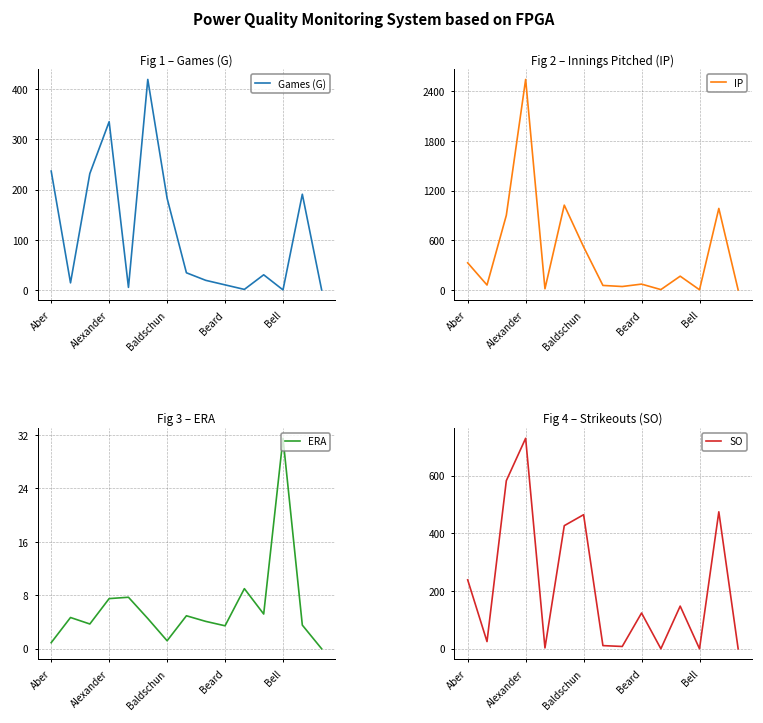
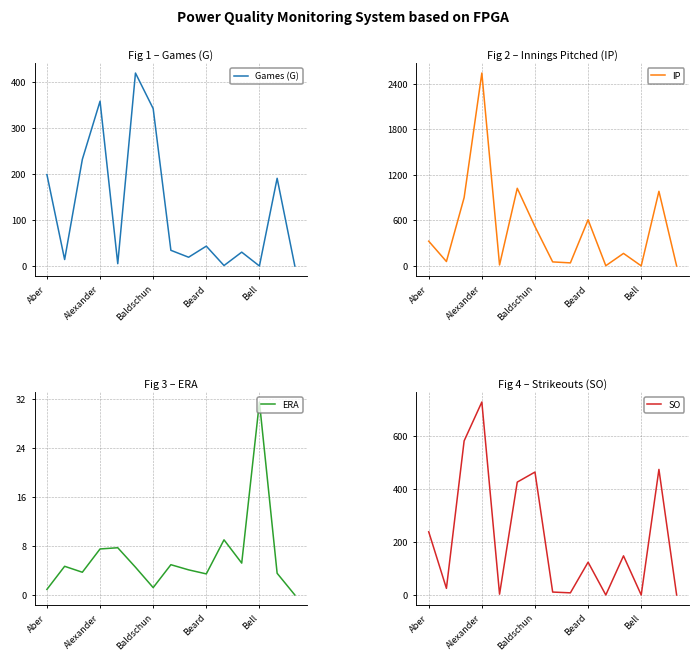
Fig 1 – Games (G), Aber: 240 -> 200
Fig 1 – Games (G), Alexander: 340 -> 360
Fig 1 – Games (G), Baldschun: 180 -> 340
Fig 1 – Games (G), Beard: 10 -> 40
Fig 2 – Innings Pitched (IP), Beard: 100 -> 600
